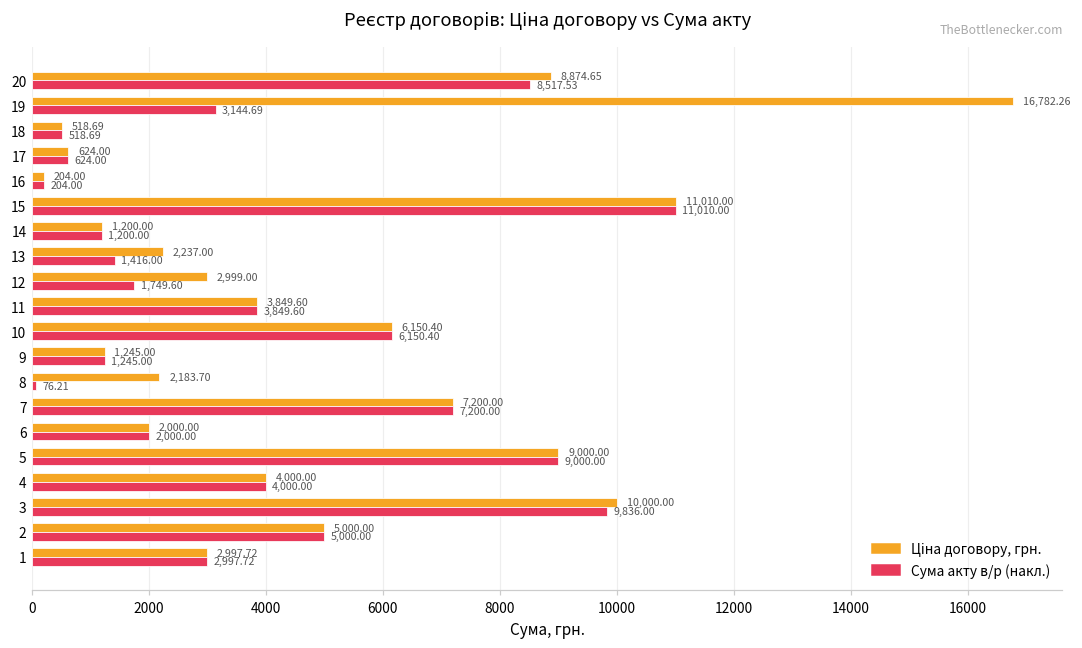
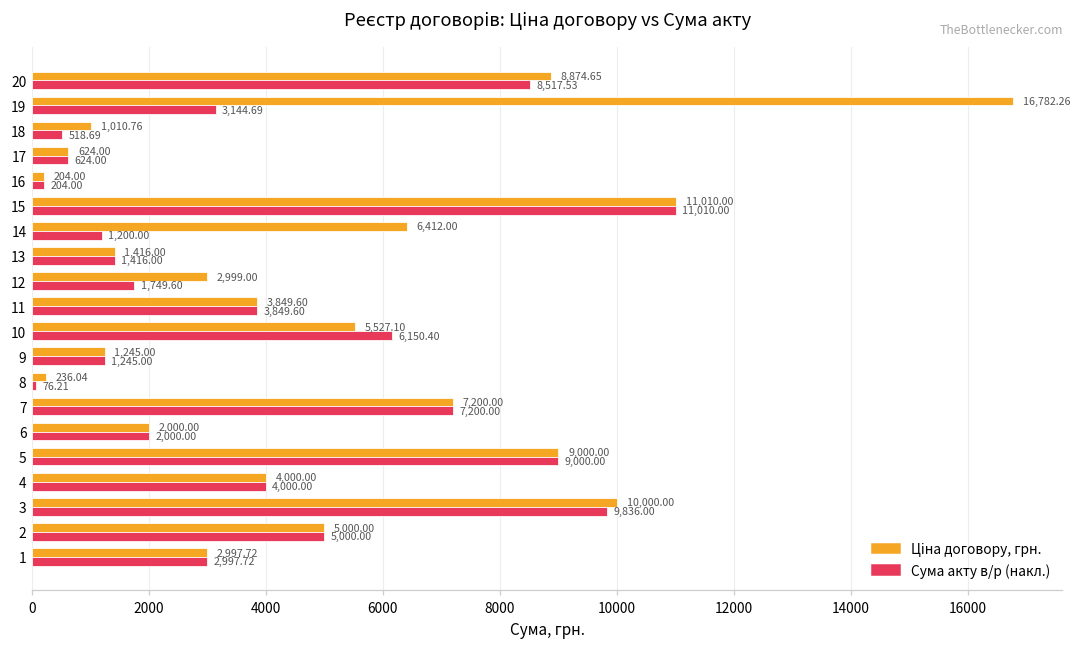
Ціна договору, грн., 18: 518.69 -> 1,010.76
Ціна договору, грн., 14: 1,200.00 -> 6,412.00
Ціна договору, грн., 13: 2,237.00 -> 1,416.00
Ціна договору, грн., 10: 6,150.40 -> 5,527.10
Ціна договору, грн., 8: 2,183.70 -> 236.04
